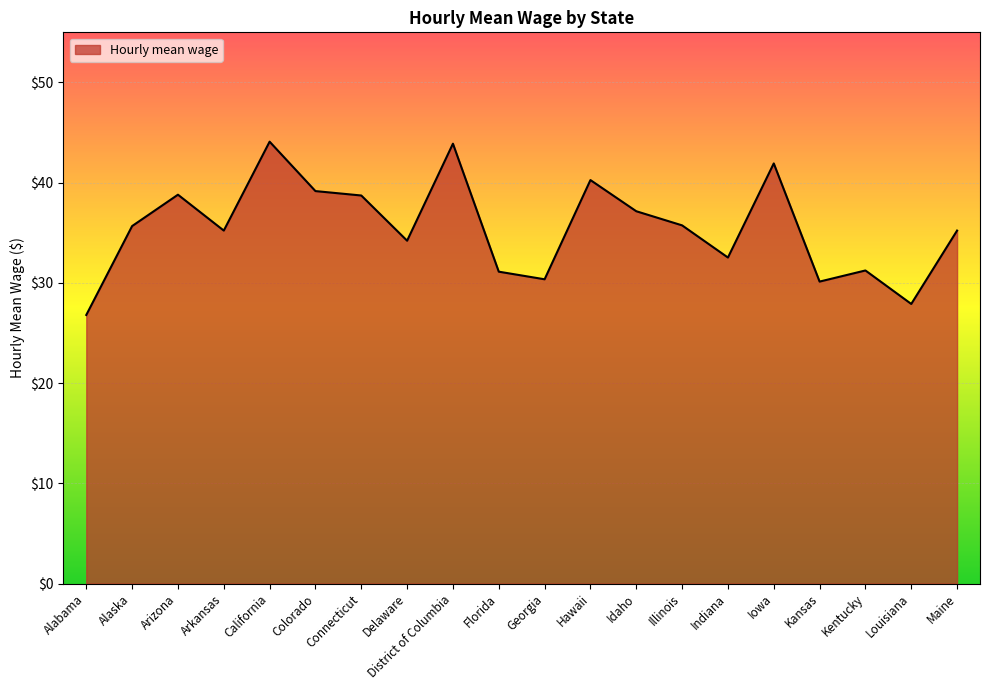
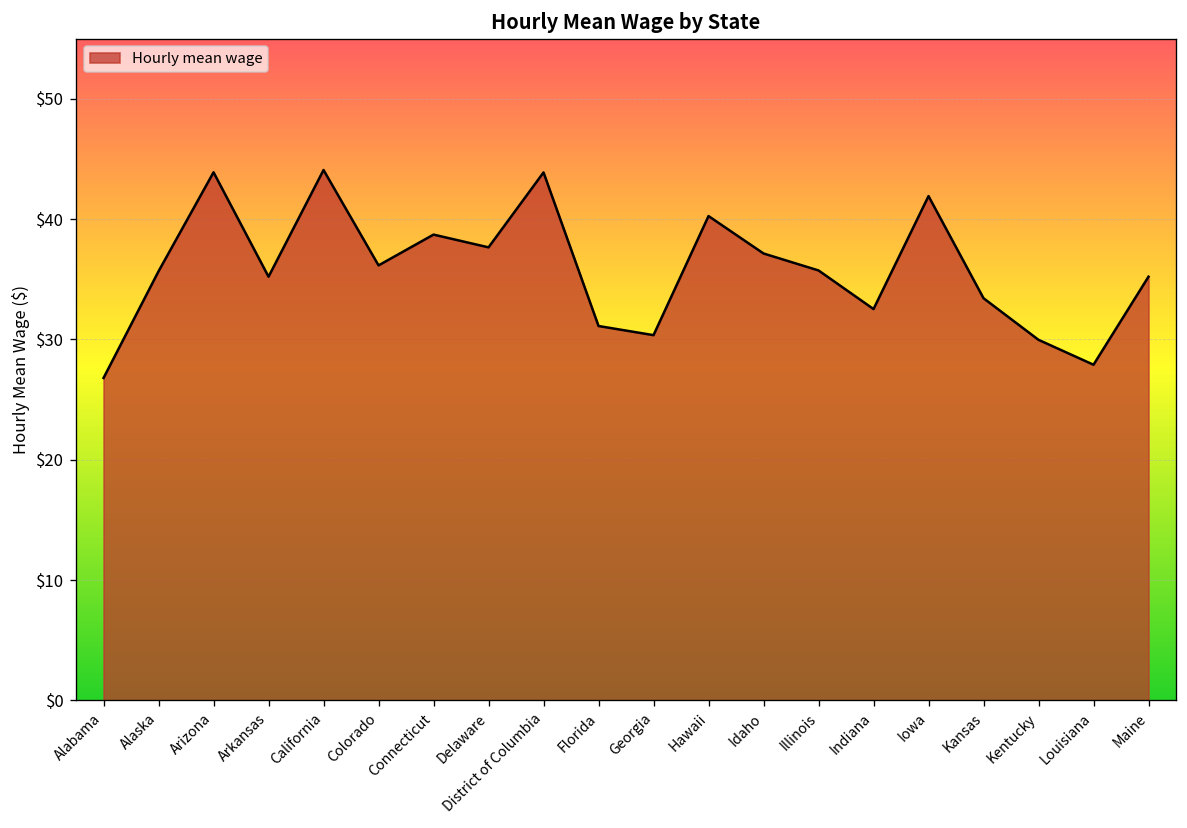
Arizona: $38.8 -> $43.9
Colorado: $39.2 -> $36.2
Delaware: $34.2 -> $37.7
Kansas: $30.1 -> $33.4
Kentucky: $31.2 -> $30.0
